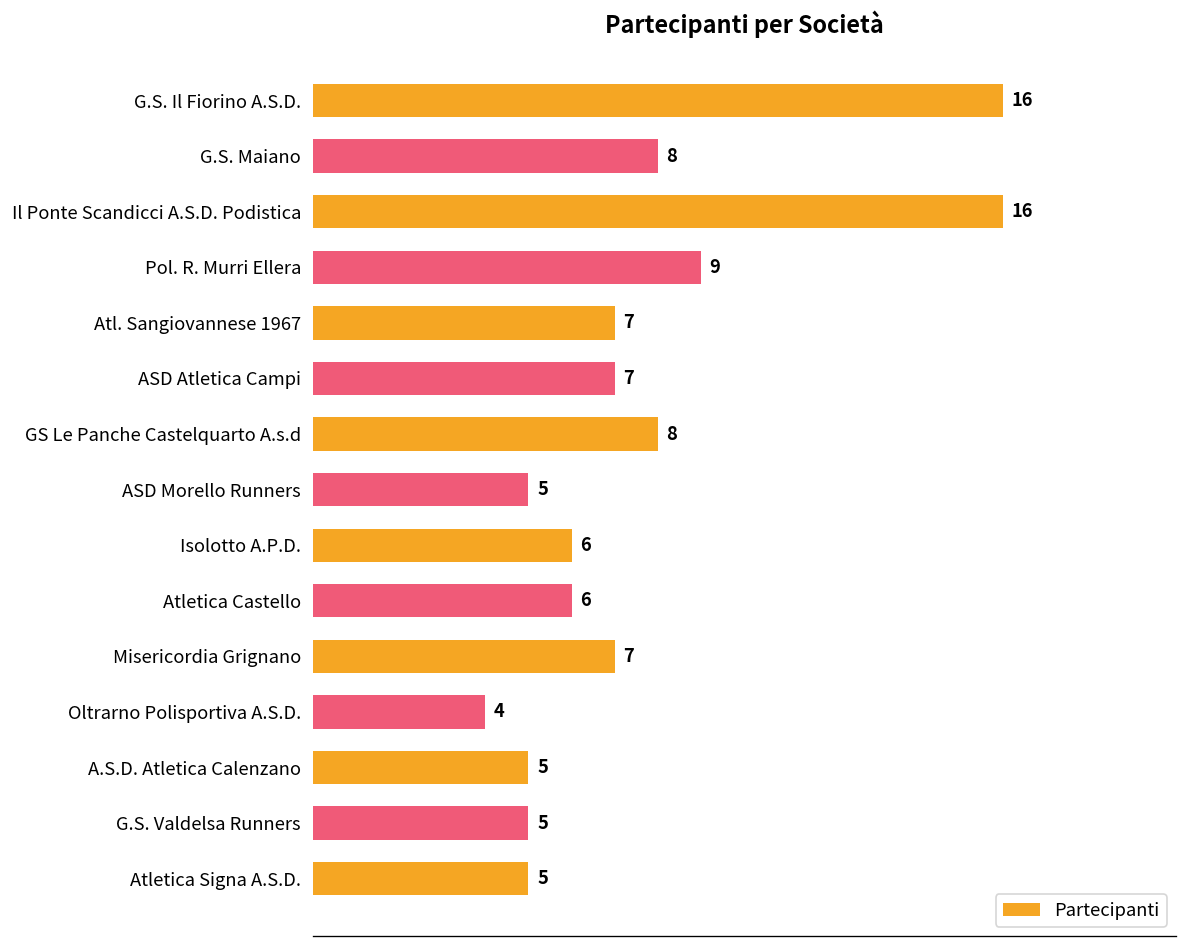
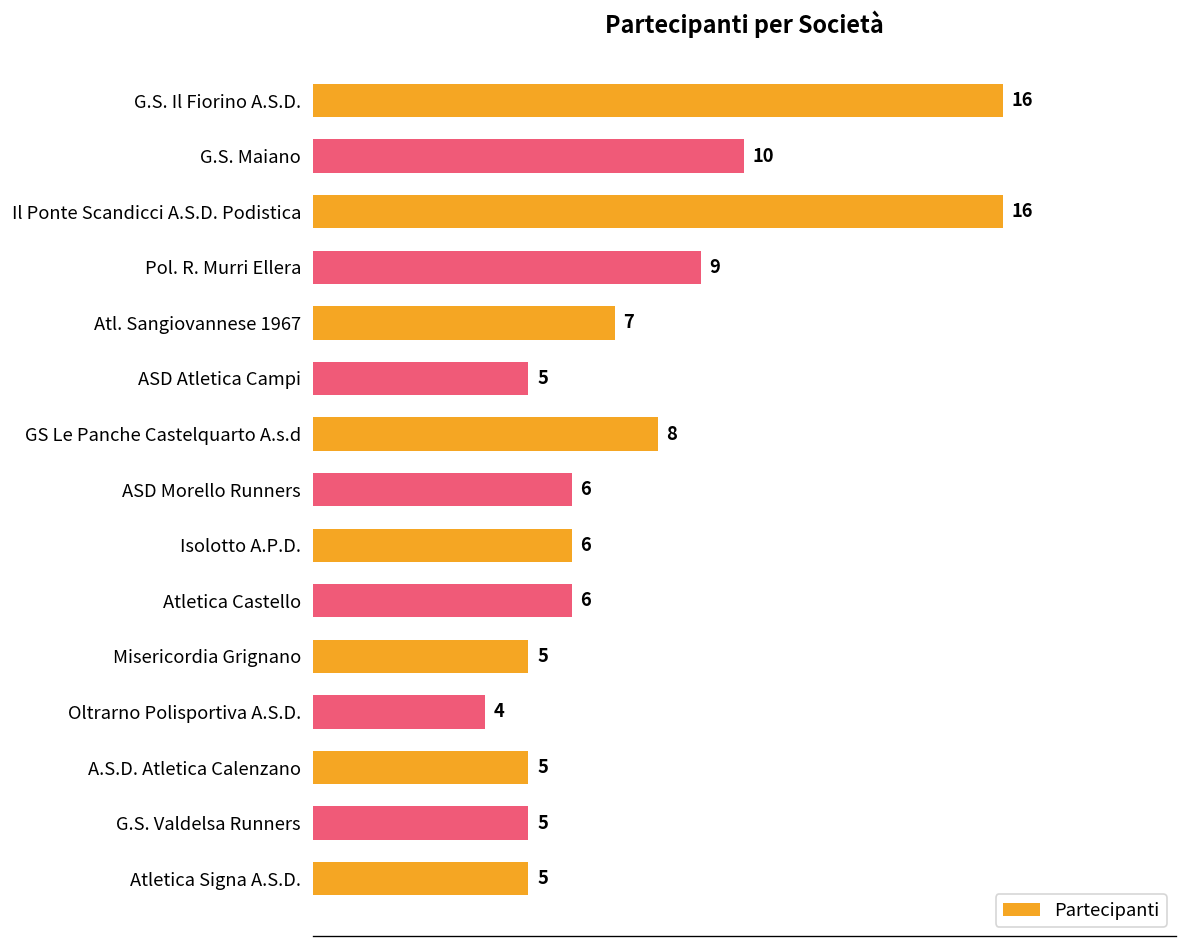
G.S. Maiano: 8 -> 10
ASD Atletica Campi: 7 -> 5
ASD Morello Runners: 5 -> 6
Misericordia Grignano: 7 -> 5
